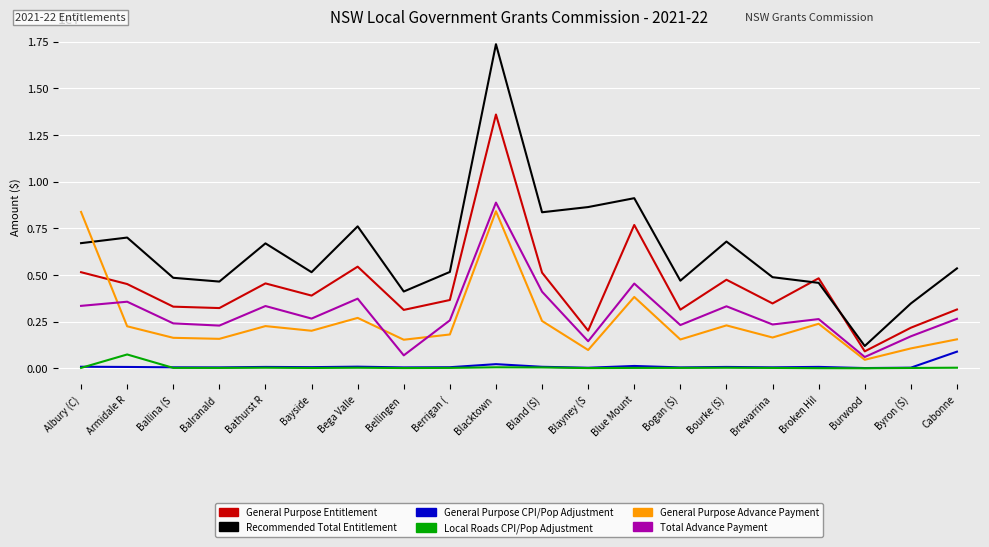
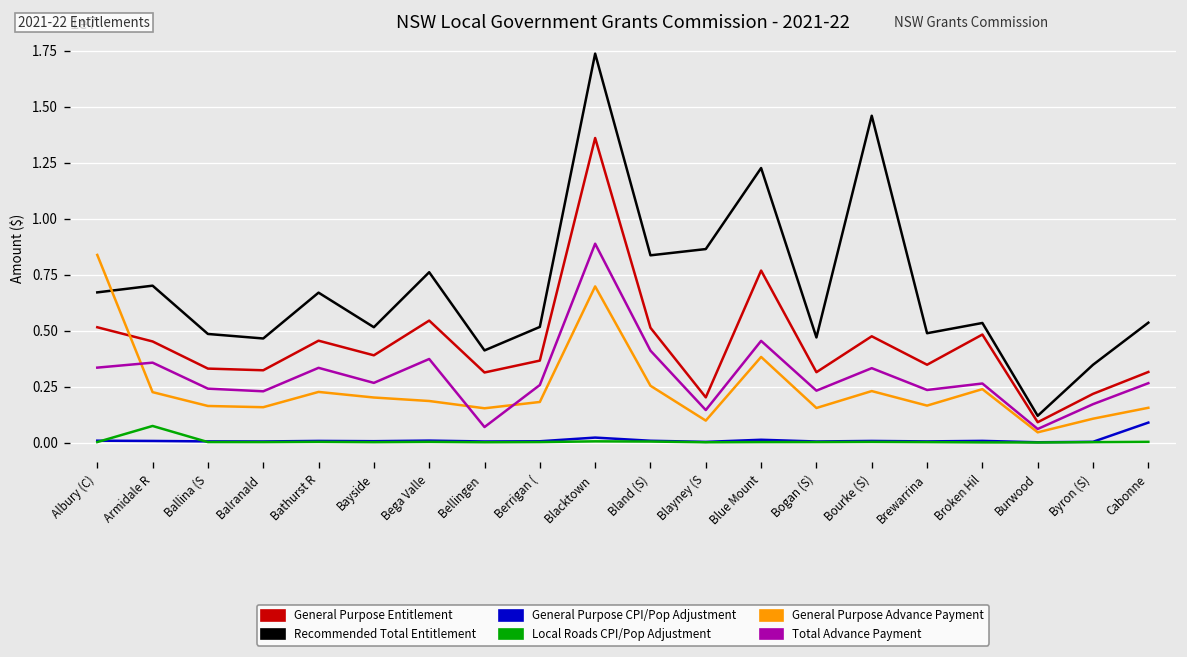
General Purpose Advance Payment, Bega Valle: 2700000 -> 1900000
General Purpose Advance Payment, Blacktown: 8400000 -> 7000000
Recommended Total Entitlement, Blue Mount: 9100000 -> 12300000
Recommended Total Entitlement, Bourke (S): 6800000 -> 14600000
Recommended Total Entitlement, Broken Hil: 4600000 -> 5300000
